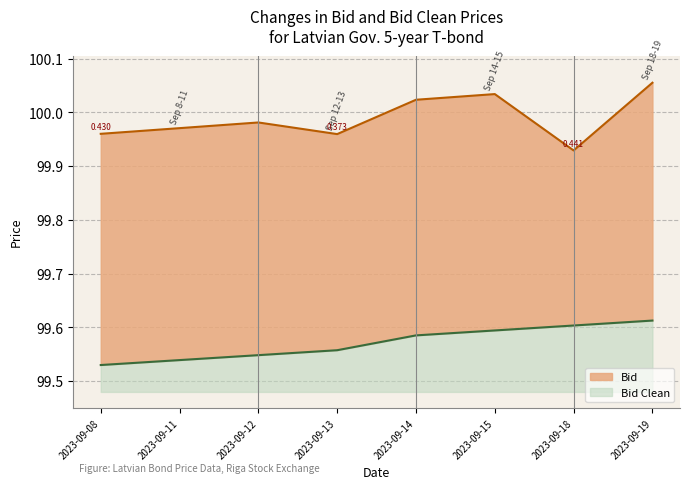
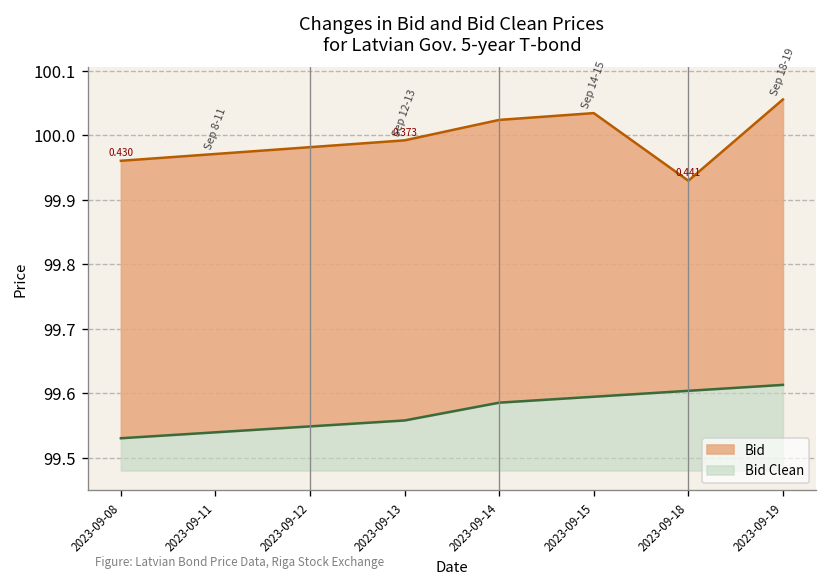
Bid, 2023-09-13: 99.96 -> 99.99
